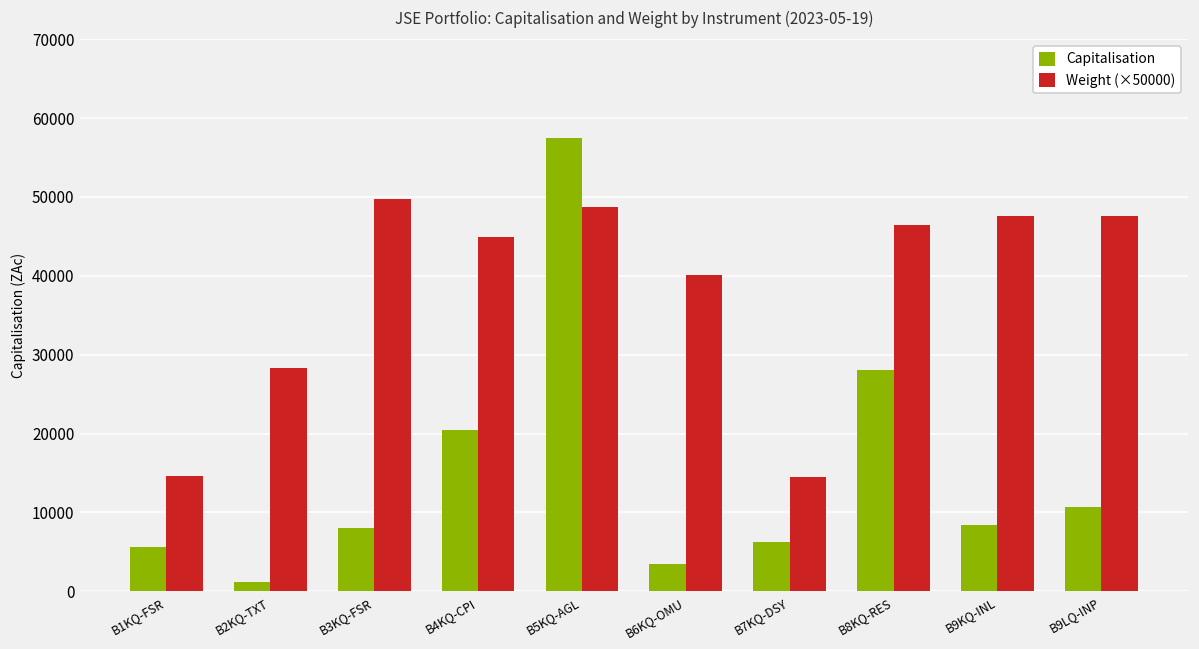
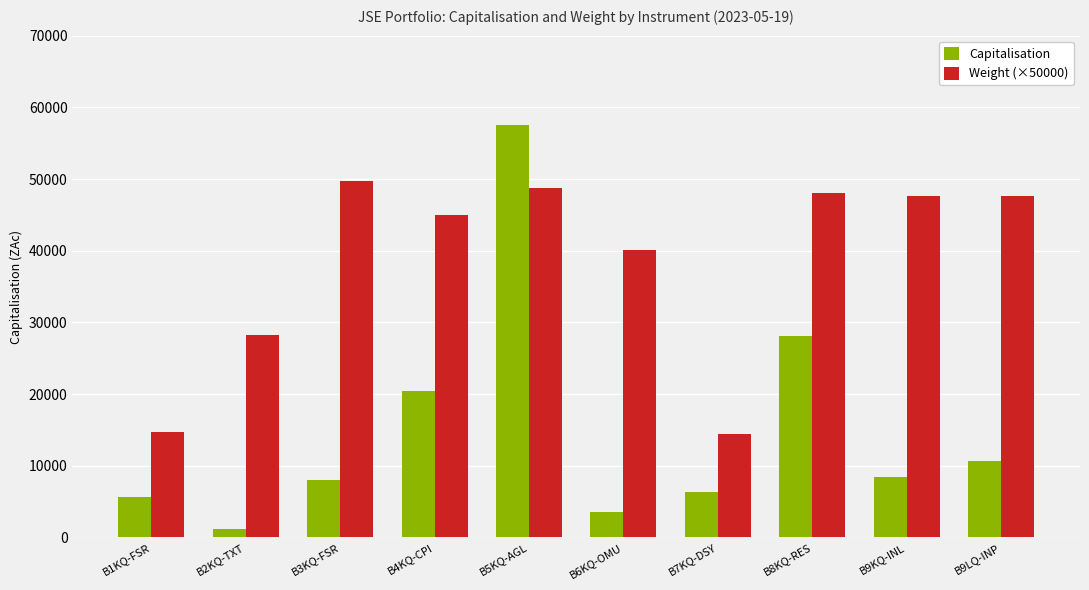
Weight (×50000), B8KQ-RES: 46000 -> 48000
